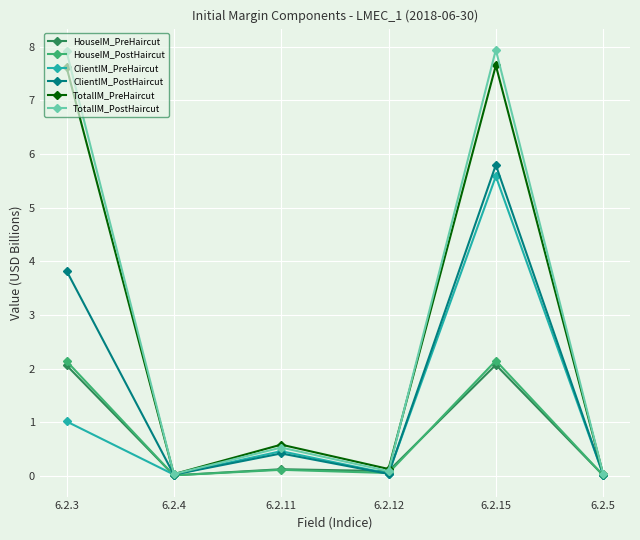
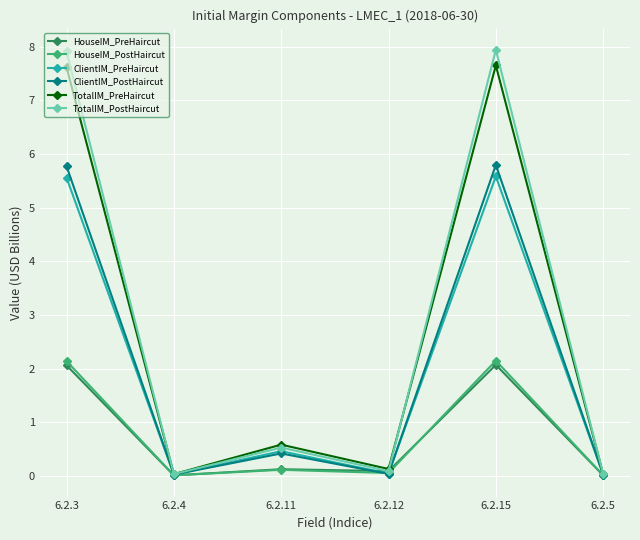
ClientIM_PreHaircut, 6.2.3: 1.0 -> 5.6
ClientIM_PostHaircut, 6.2.3: 3.8 -> 5.8
